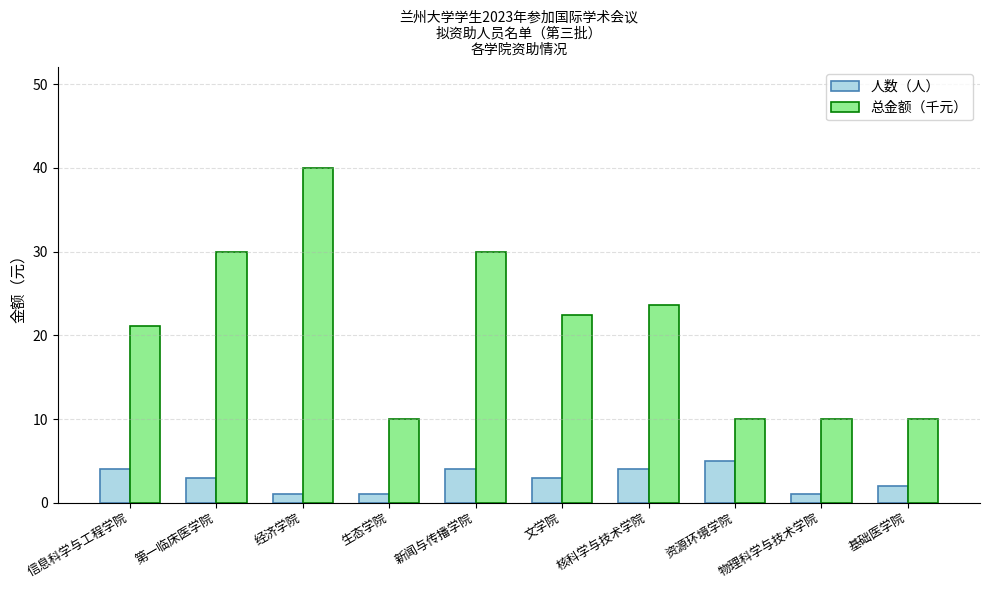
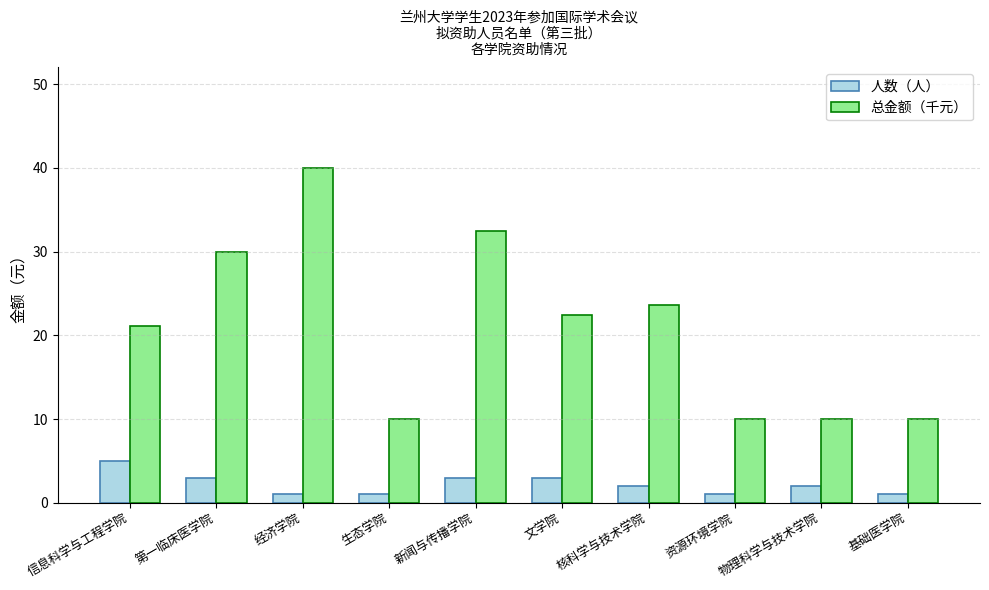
人数（人）, 信息科学与工程学院: 4 -> 5
人数（人）, 新闻与传播学院: 4 -> 3
总金额（千元）, 新闻与传播学院: 30 -> 32
人数（人）, 核科学与技术学院: 4 -> 2
人数（人）, 资源环境学院: 5 -> 1
人数（人）, 物理科学与技术学院: 1 -> 2
人数（人）, 基础医学院: 2 -> 1
